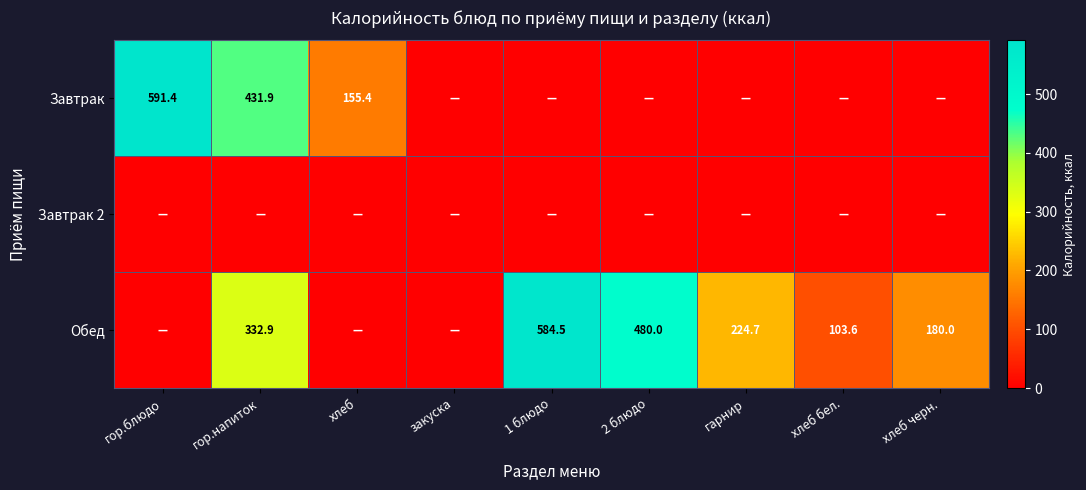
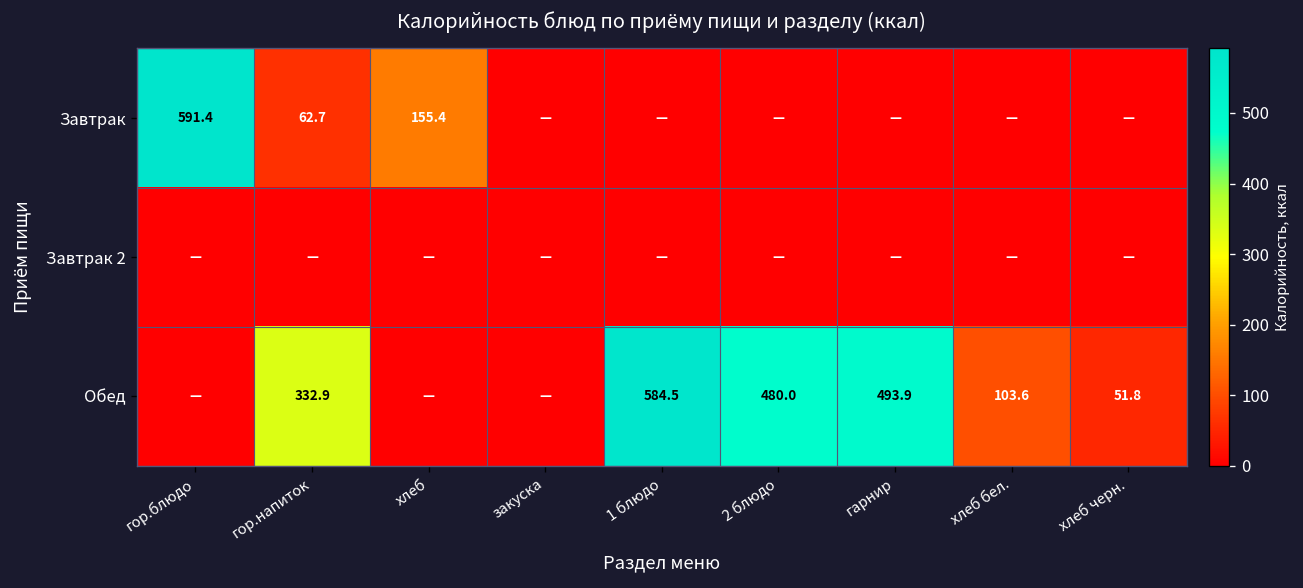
Завтрак, гор.напиток: 431.9 -> 62.7
Обед, гарнир: 224.7 -> 493.9
Обед, хлеб черн.: 180.0 -> 51.8
